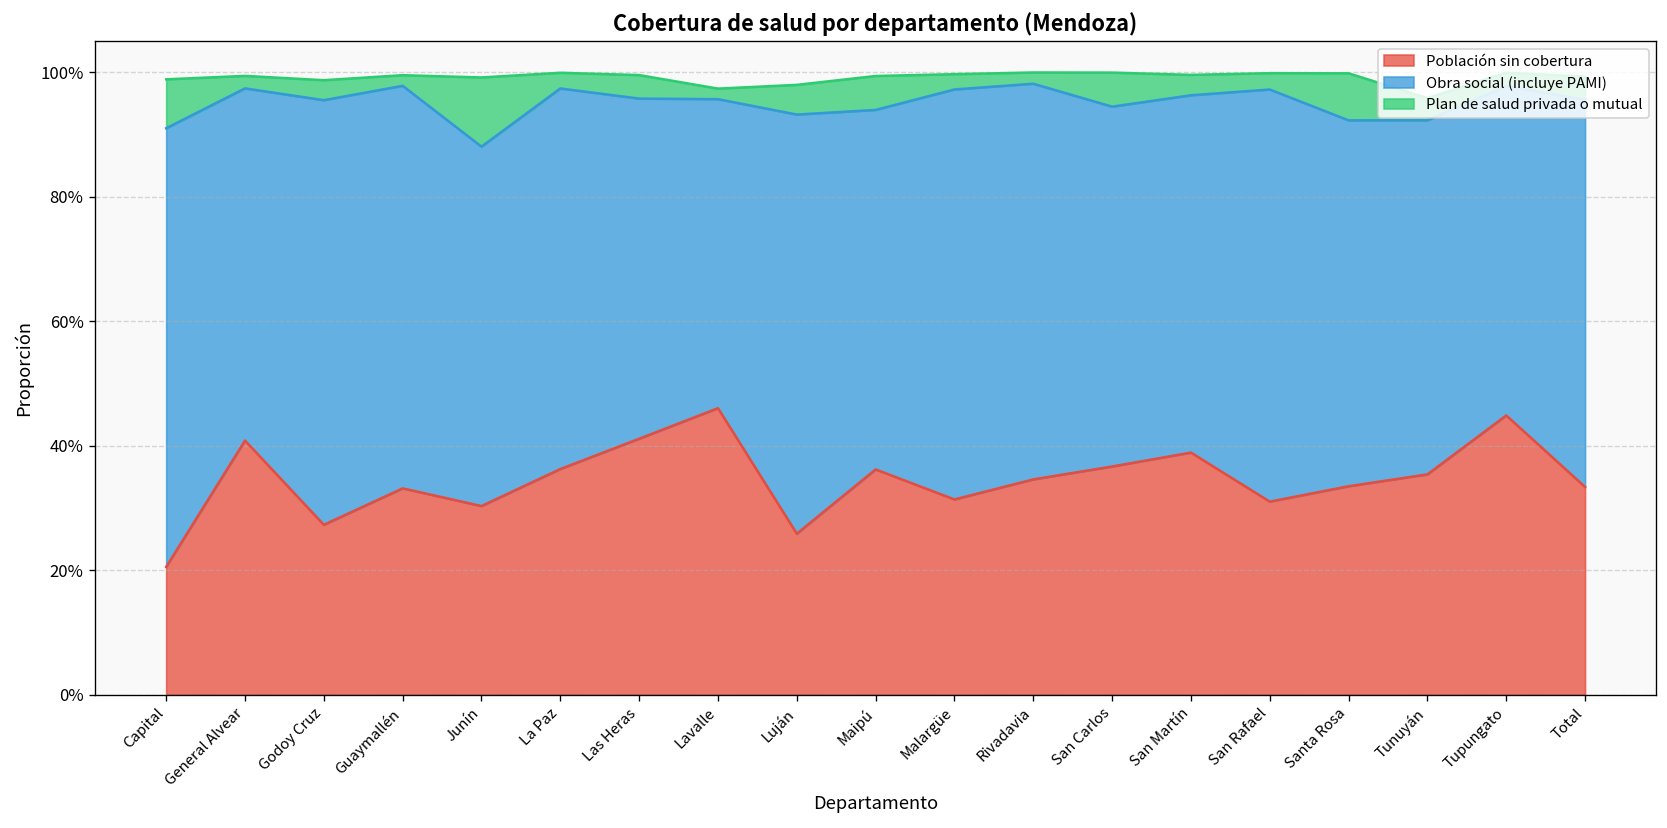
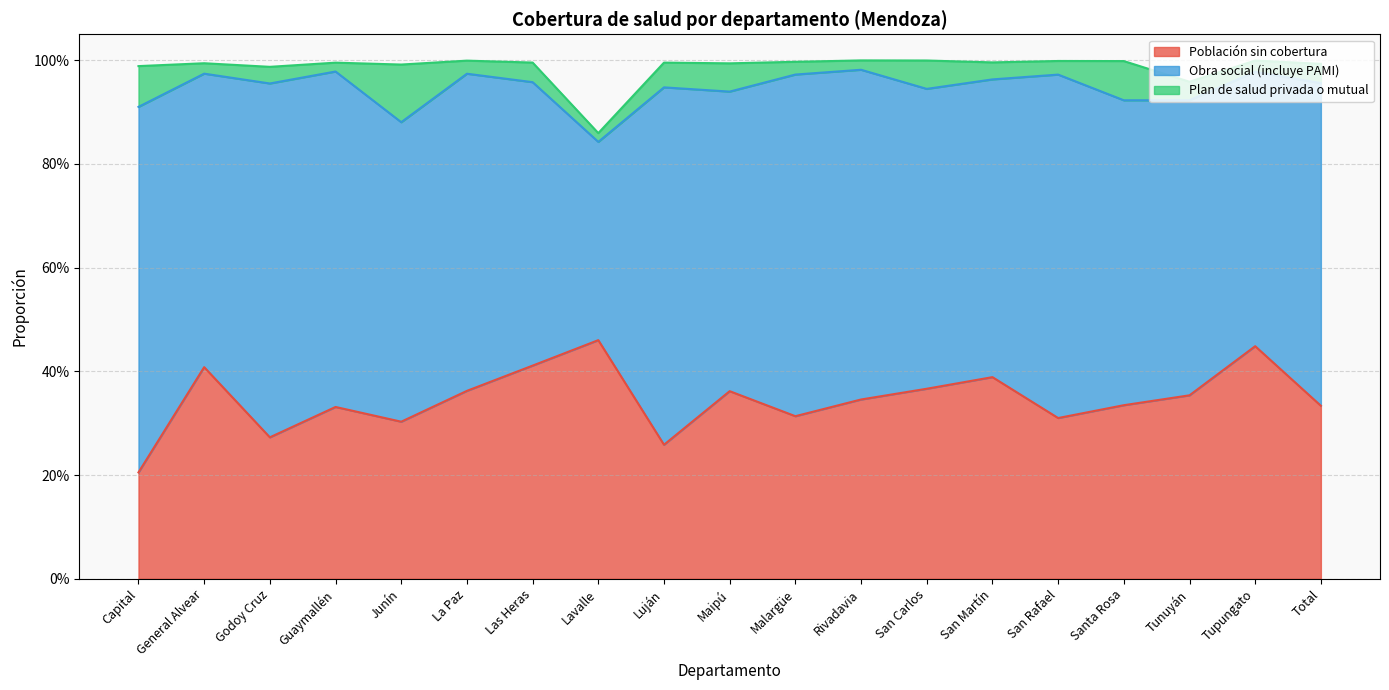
Obra social (incluye PAMI), Lavalle: 50% -> 38%
Obra social (incluye PAMI), Luján: 67% -> 69%
